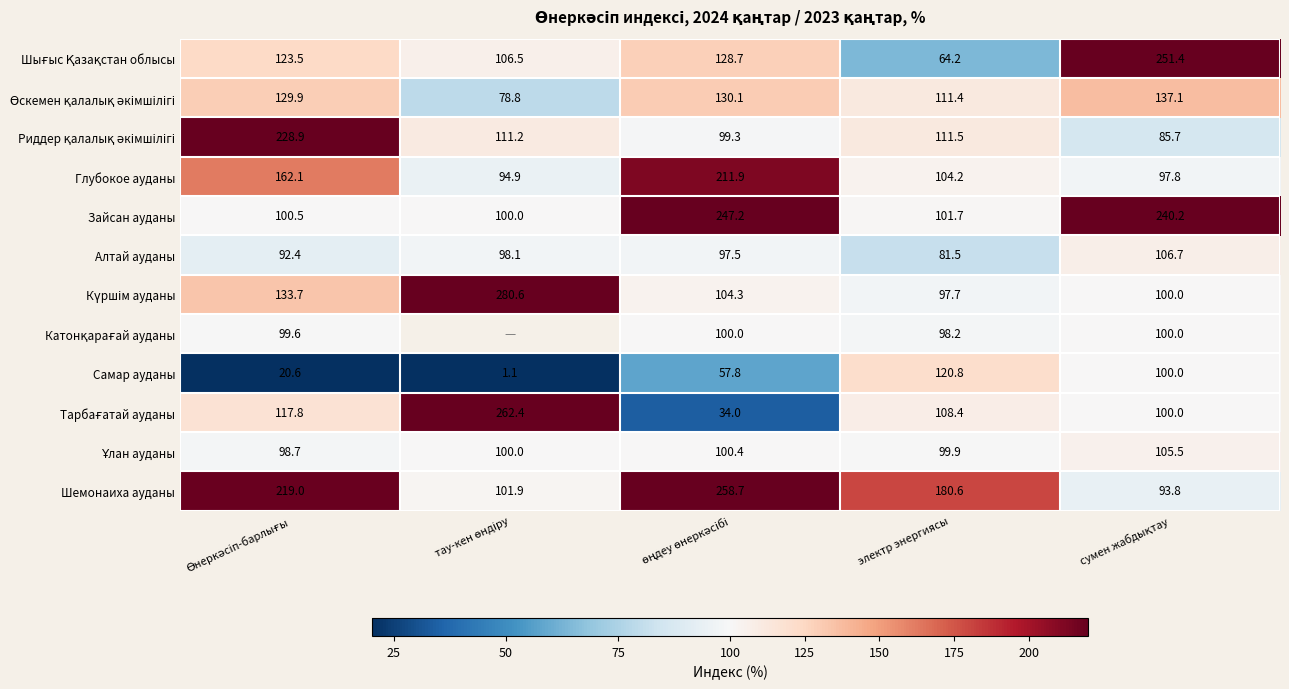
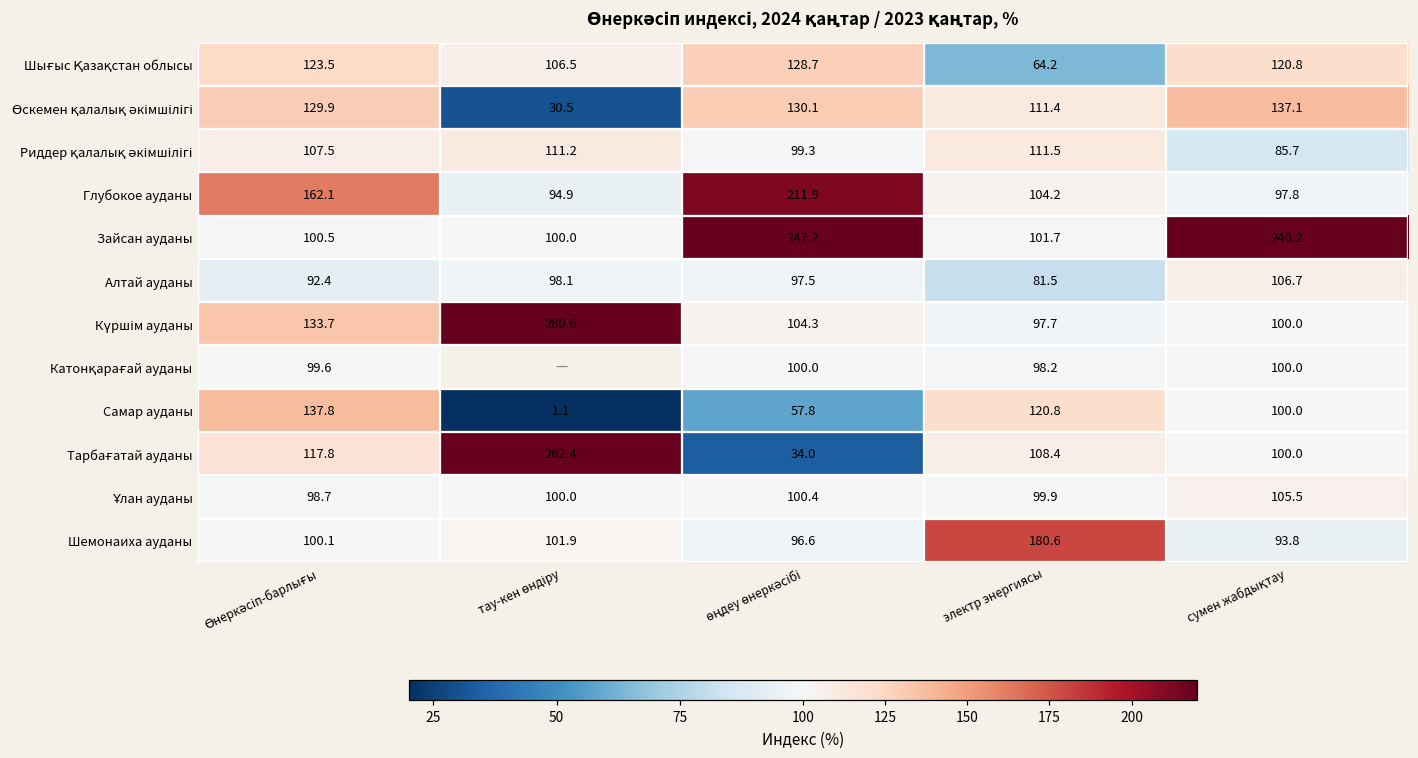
Шығыс Қазақстан облысы, сумен жабдықтау: 251.4 -> 120.8
Өскемен қалалық әкімшілігі, тау-кен өндіру: 78.8 -> 30.5
Риддер қалалық әкімшілігі, Өнеркәсіп-барлығы: 228.9 -> 107.5
Самар ауданы, Өнеркәсіп-барлығы: 20.6 -> 137.8
Шемонаиха ауданы, Өнеркәсіп-барлығы: 219.0 -> 100.1
Шемонаиха ауданы, өңдеу өнеркәсібі: 258.7 -> 96.6
